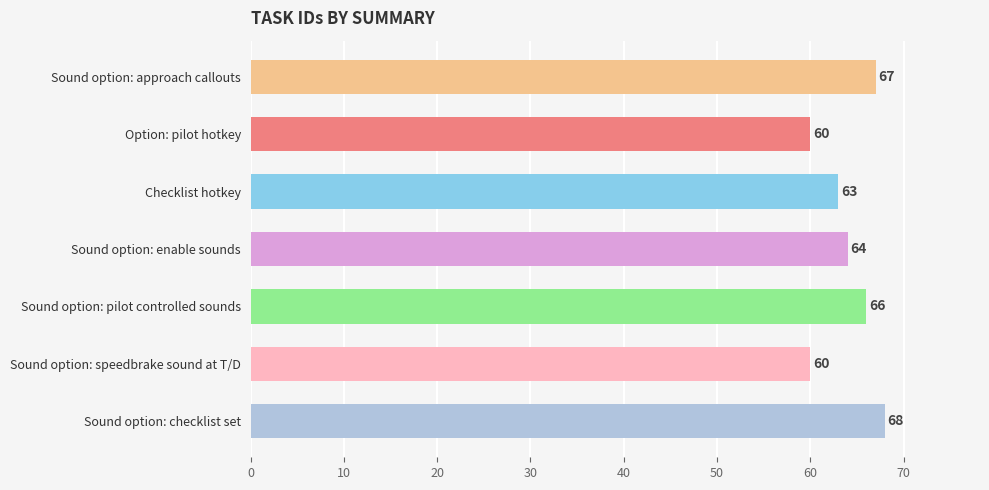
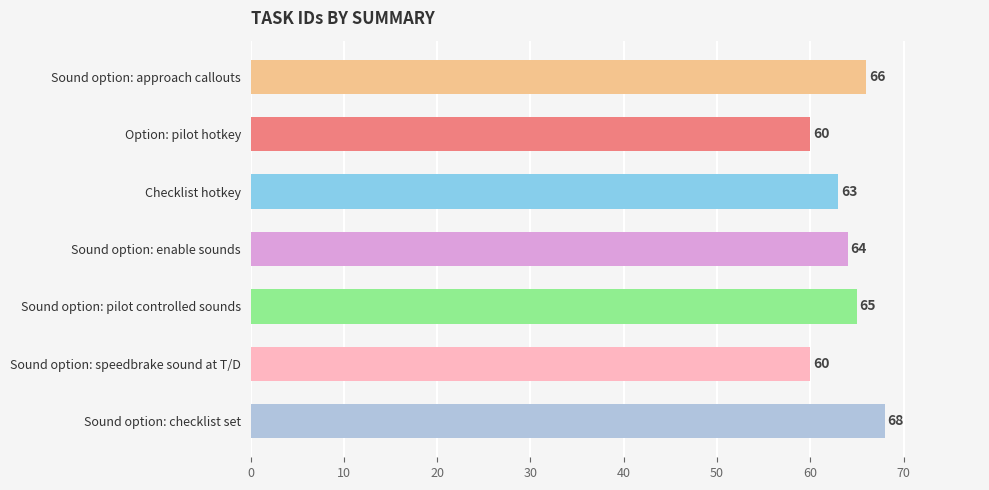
Sound option: approach callouts: 67 -> 66
Sound option: pilot controlled sounds: 66 -> 65
